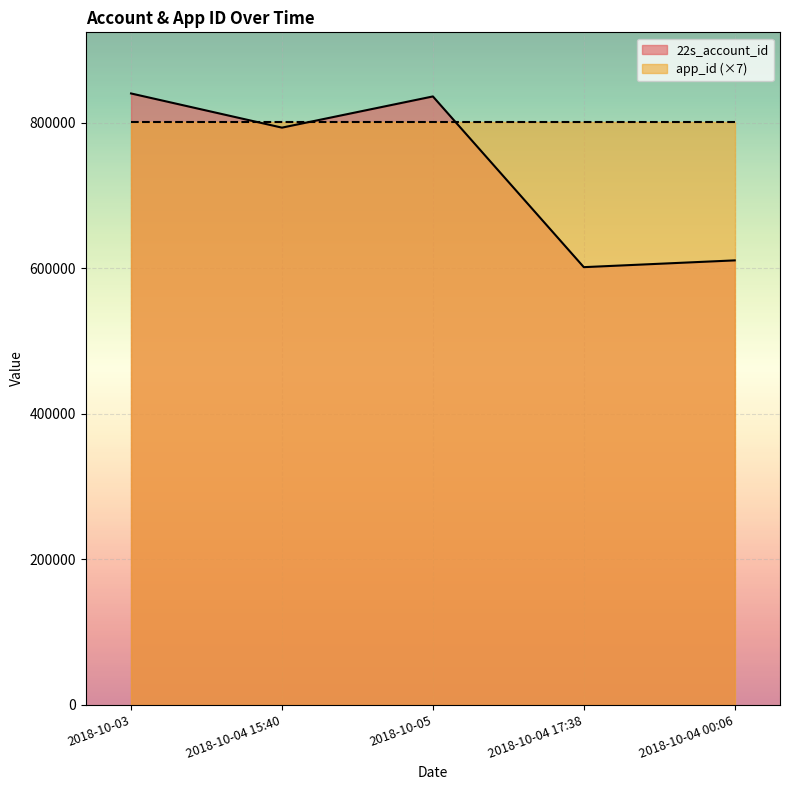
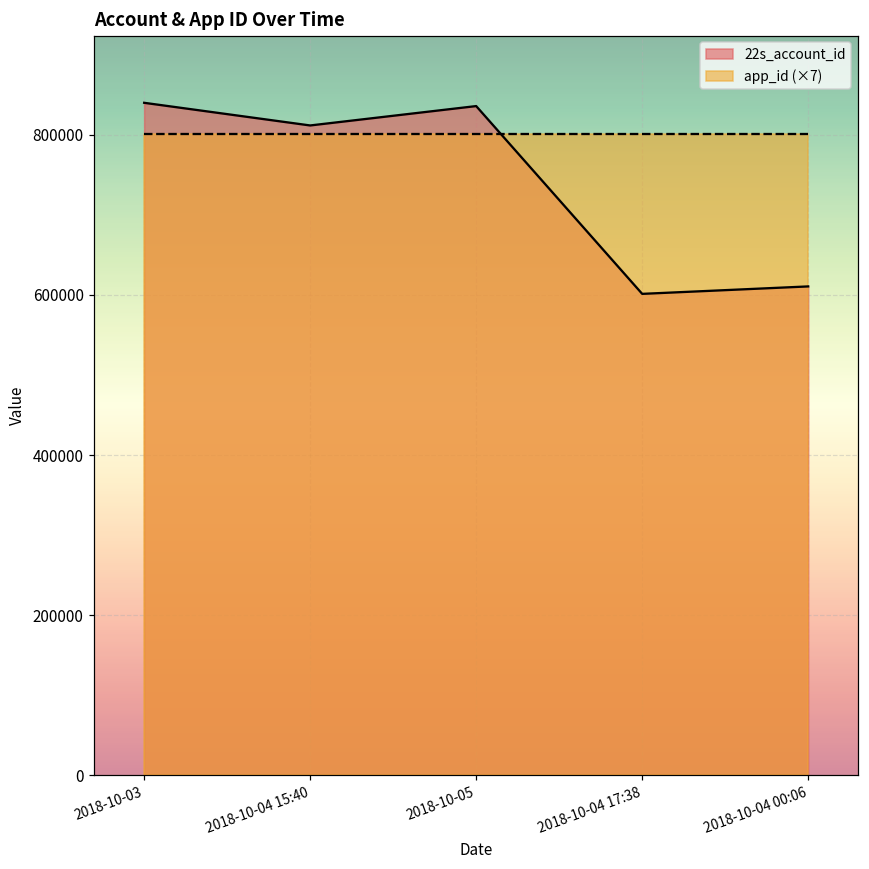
22s_account_id, 2018-10-04 15:40: 790000 -> 810000
